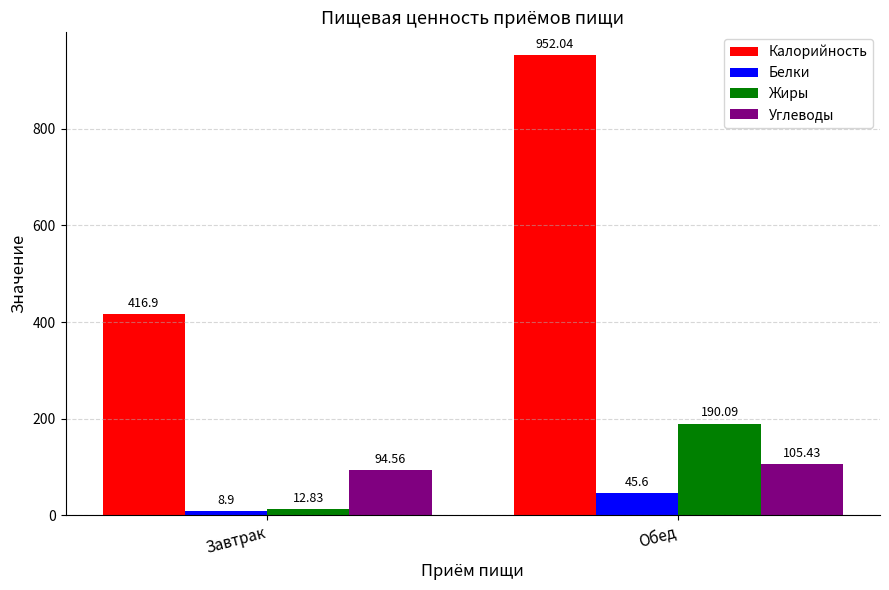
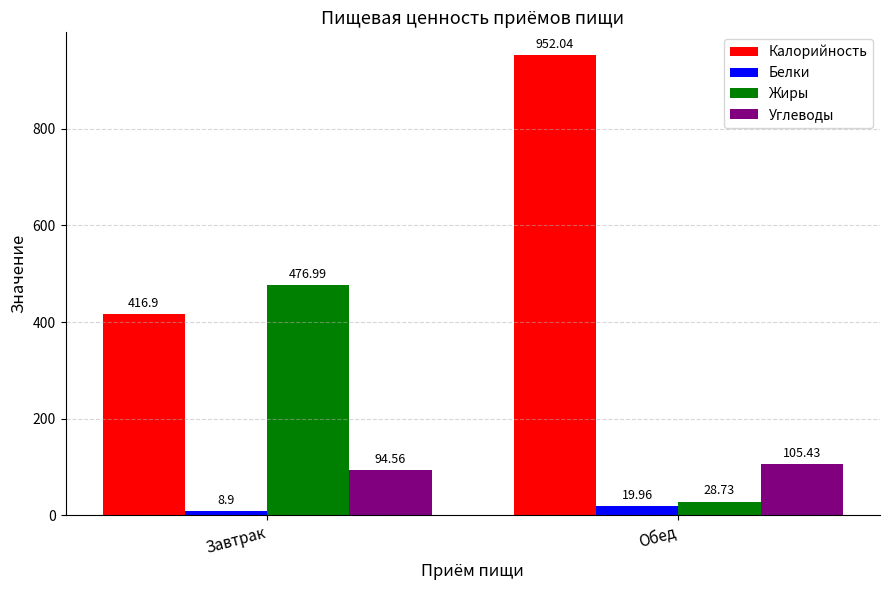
Жиры, Завтрак: 12.83 -> 476.99
Белки, Обед: 45.6 -> 19.96
Жиры, Обед: 190.09 -> 28.73
